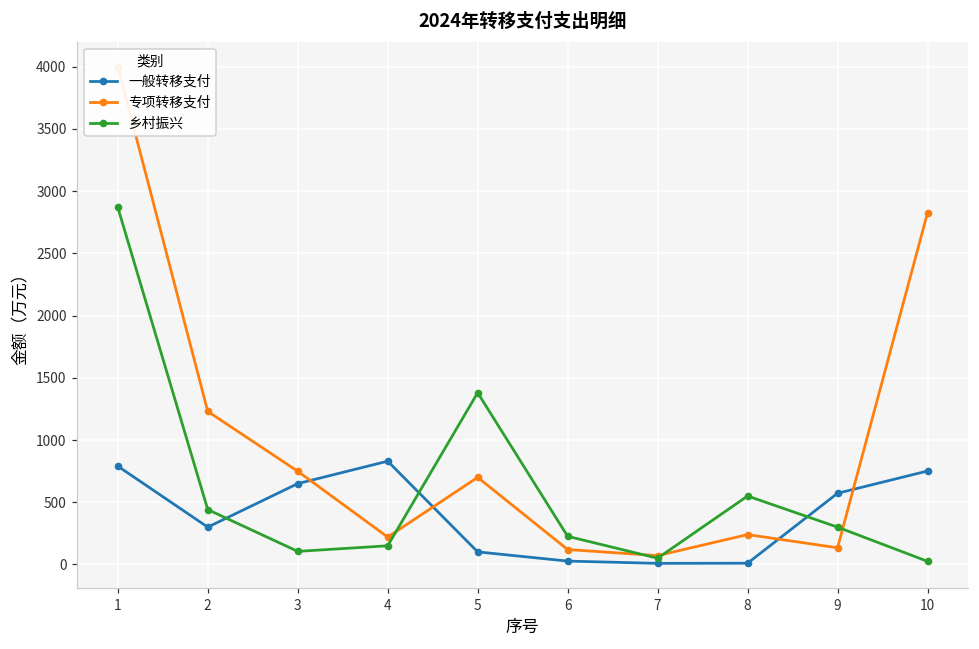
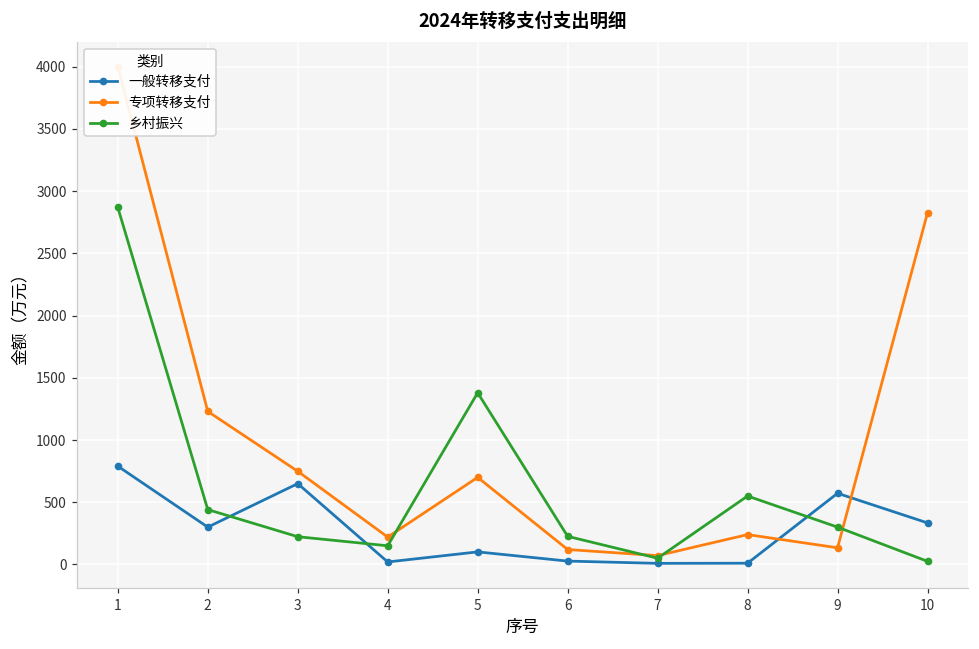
乡村振兴, 3: 110 -> 220
一般转移支付, 4: 830 -> 20
一般转移支付, 10: 750 -> 330
